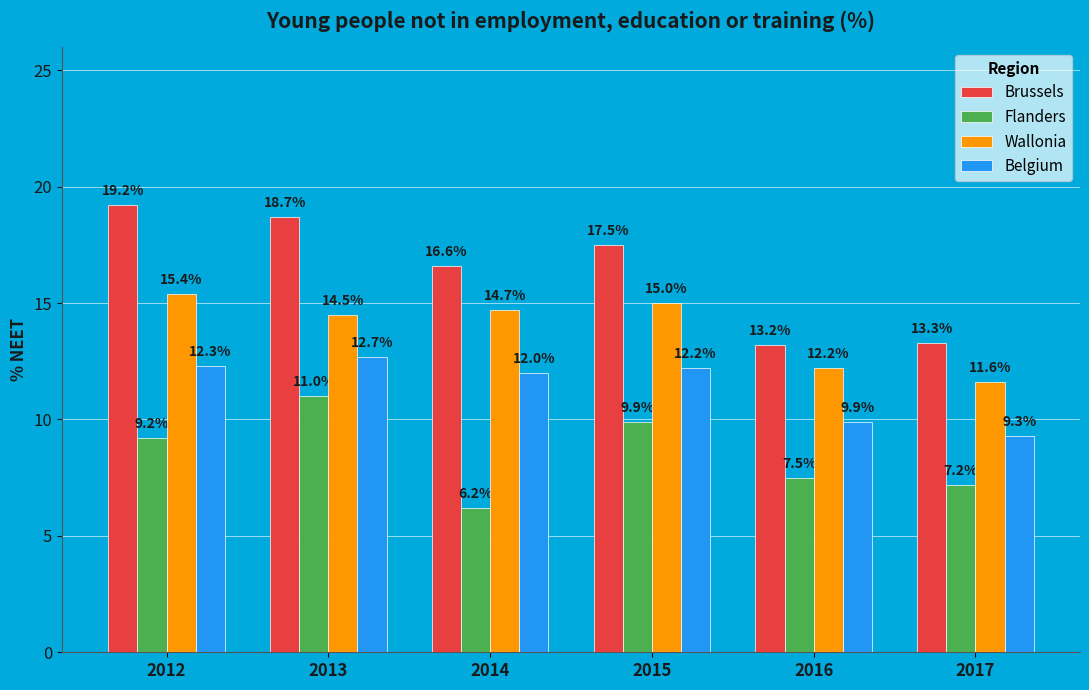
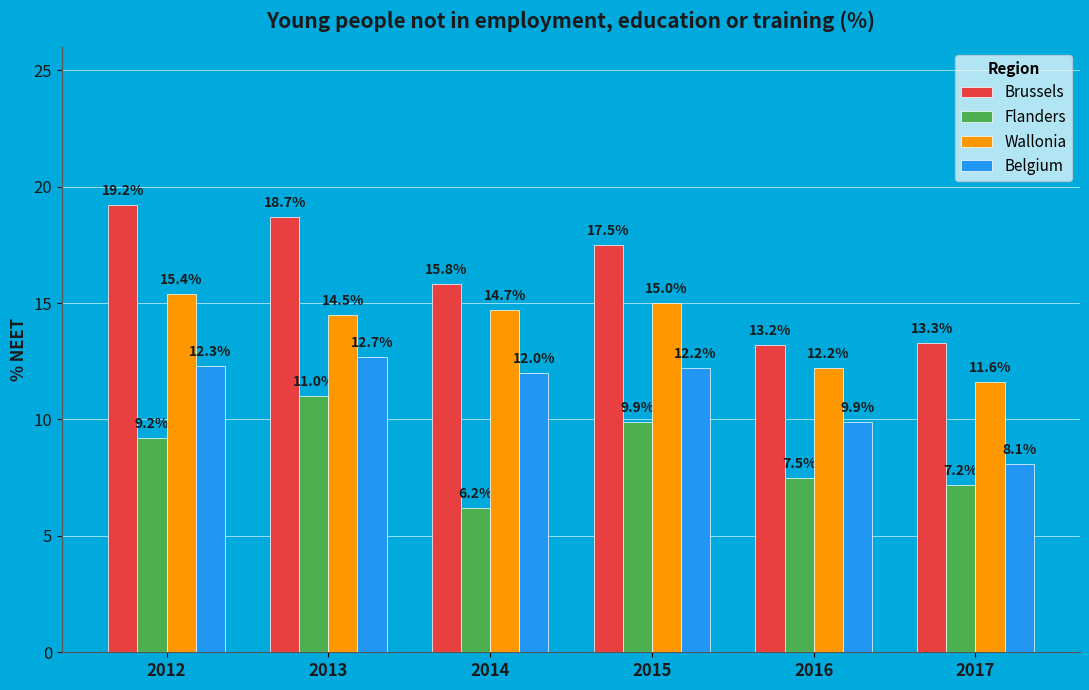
Brussels, 2014: 16.6% -> 15.8%
Belgium, 2017: 9.3% -> 8.1%
